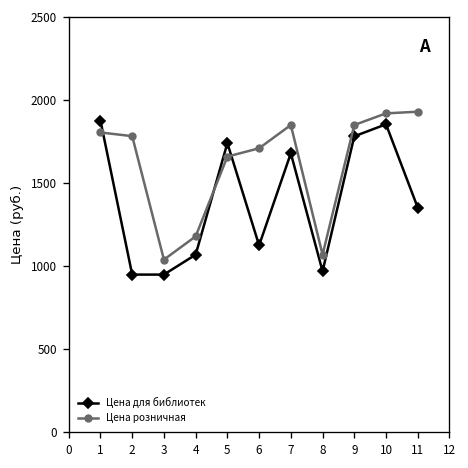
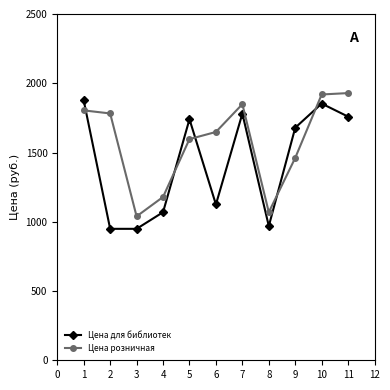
Цена розничная, 5: 1660 -> 1600
Цена розничная, 6: 1710 -> 1650
Цена для библиотек, 7: 1680 -> 1780
Цена для библиотек, 9: 1780 -> 1680
Цена розничная, 9: 1850 -> 1460
Цена для библиотек, 11: 1350 -> 1760
